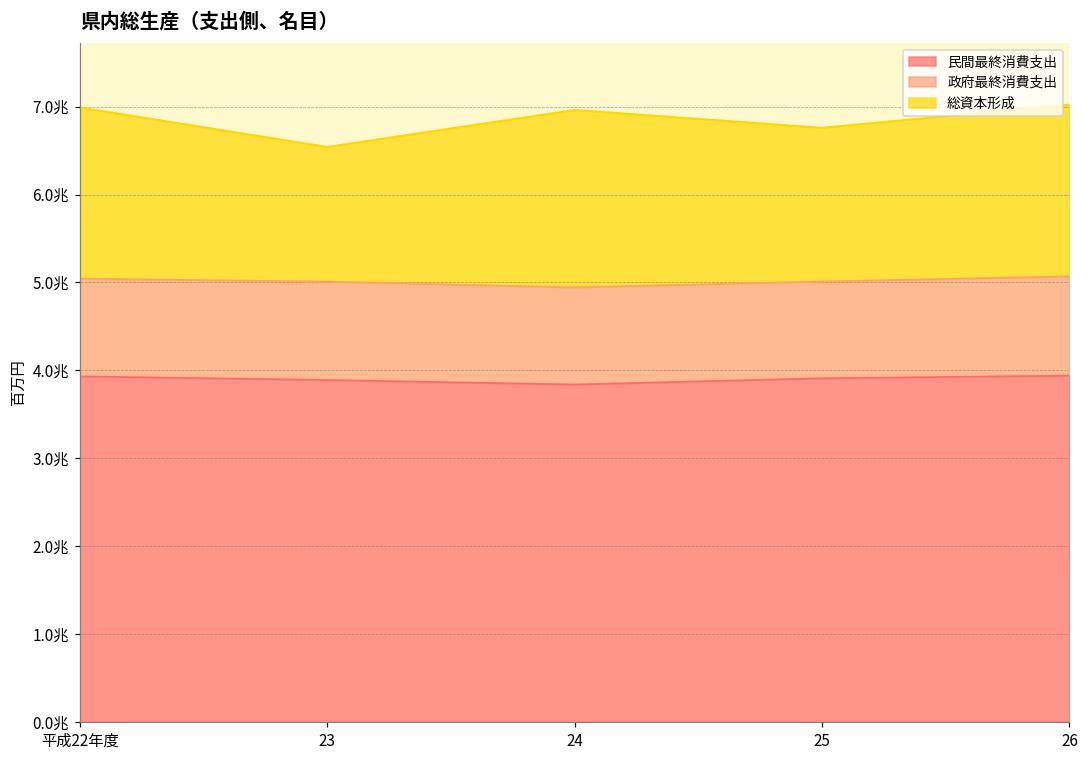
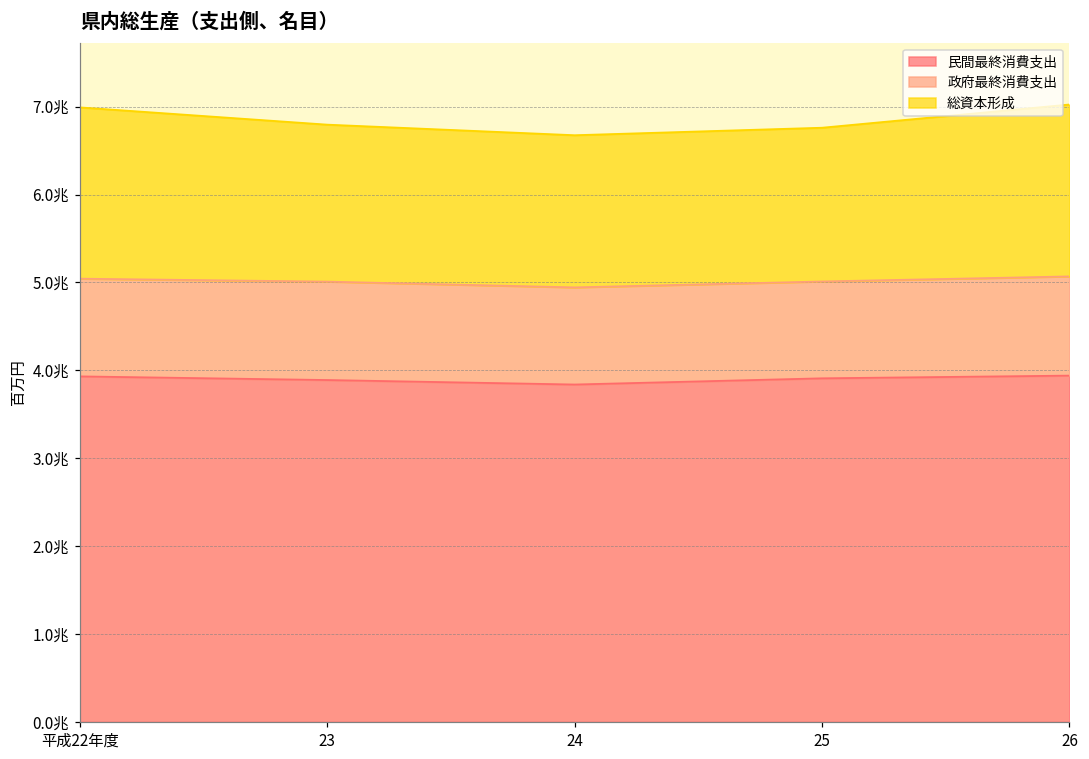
総資本形成, 23: 1.5兆 -> 1.8兆
総資本形成, 24: 2.0兆 -> 1.7兆
